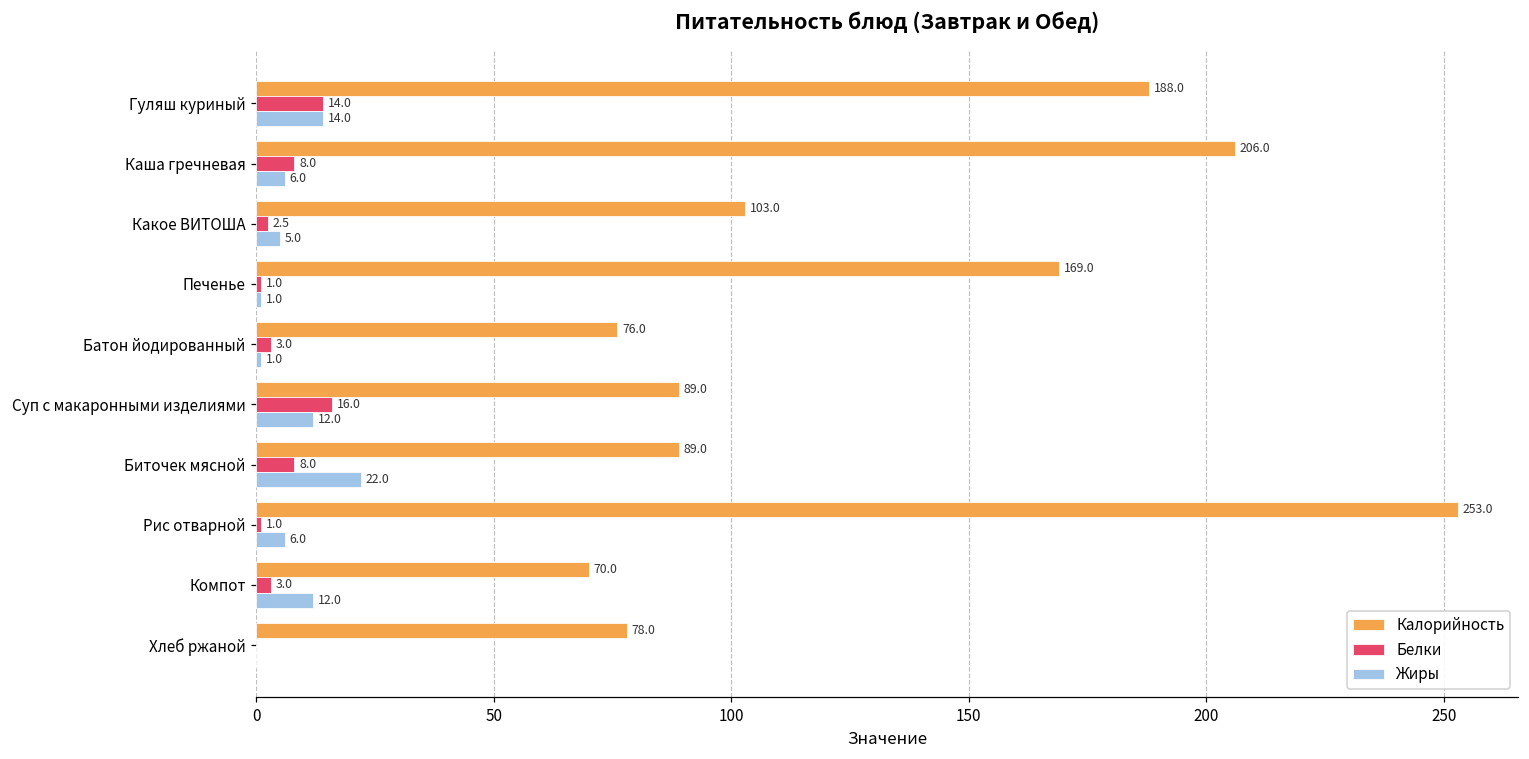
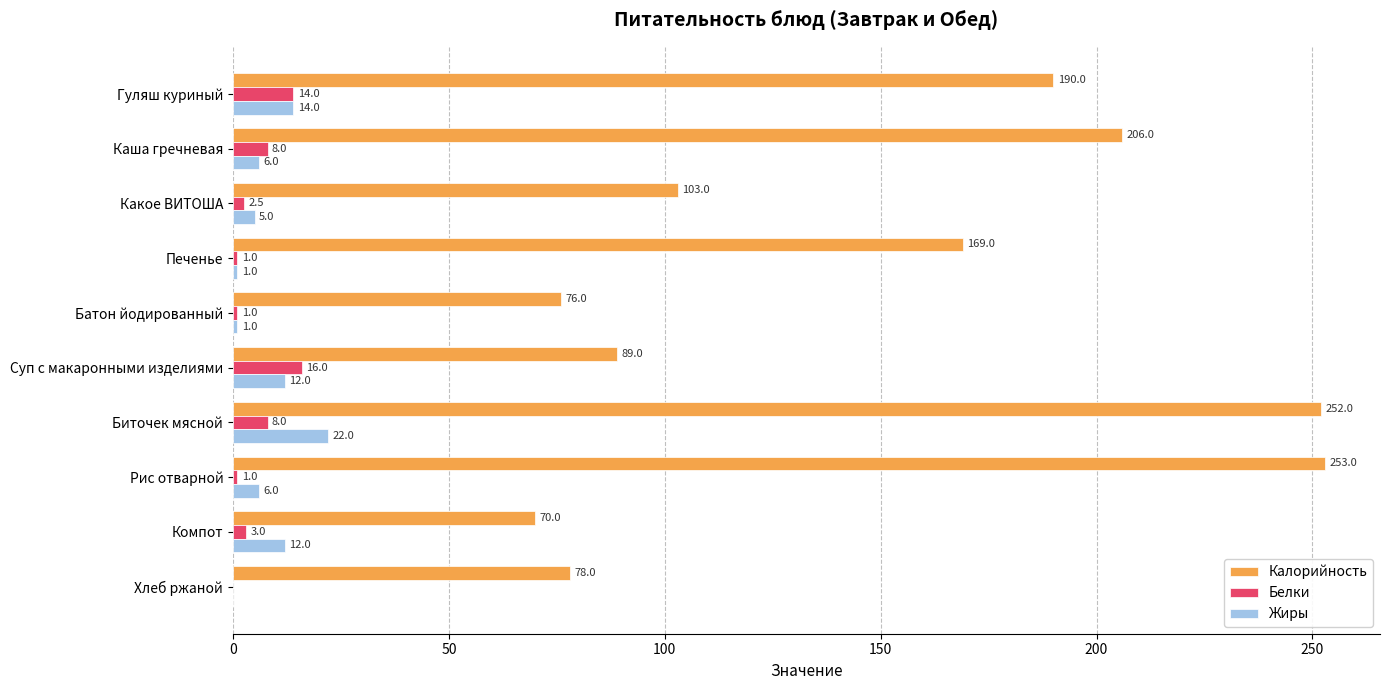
Калорийность, Гуляш куриный: 188.0 -> 190.0
Белки, Батон йодированный: 3.0 -> 1.0
Калорийность, Биточек мясной: 89.0 -> 252.0
